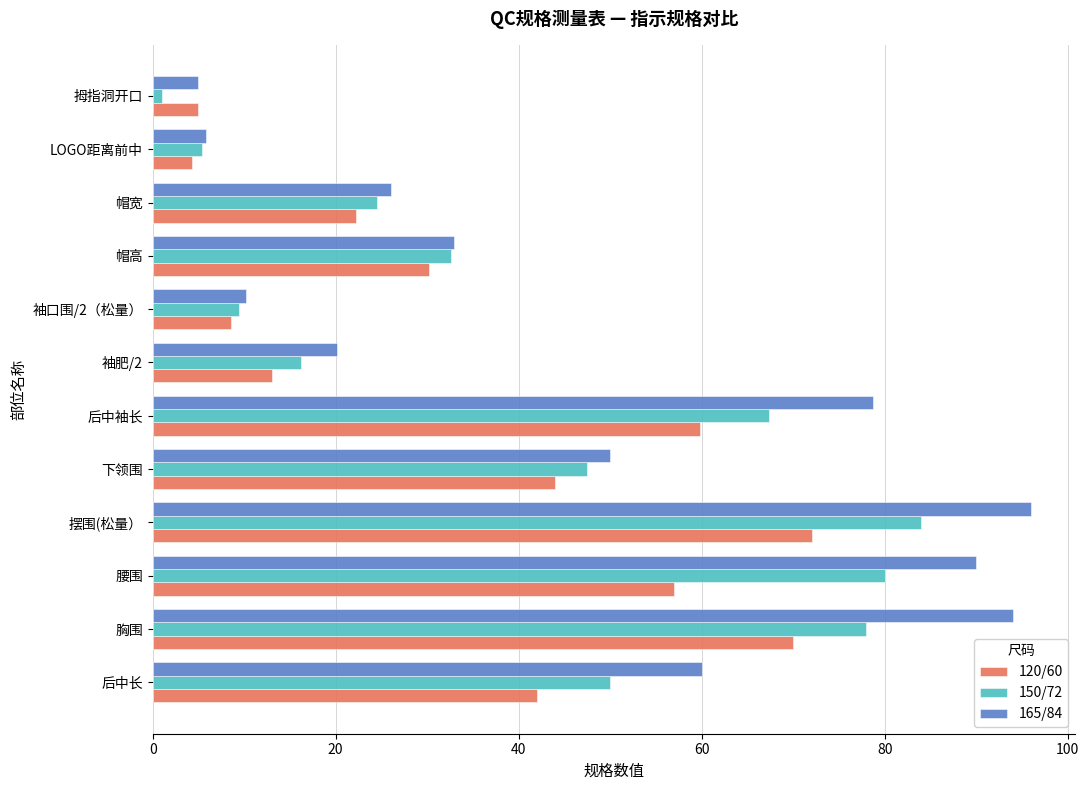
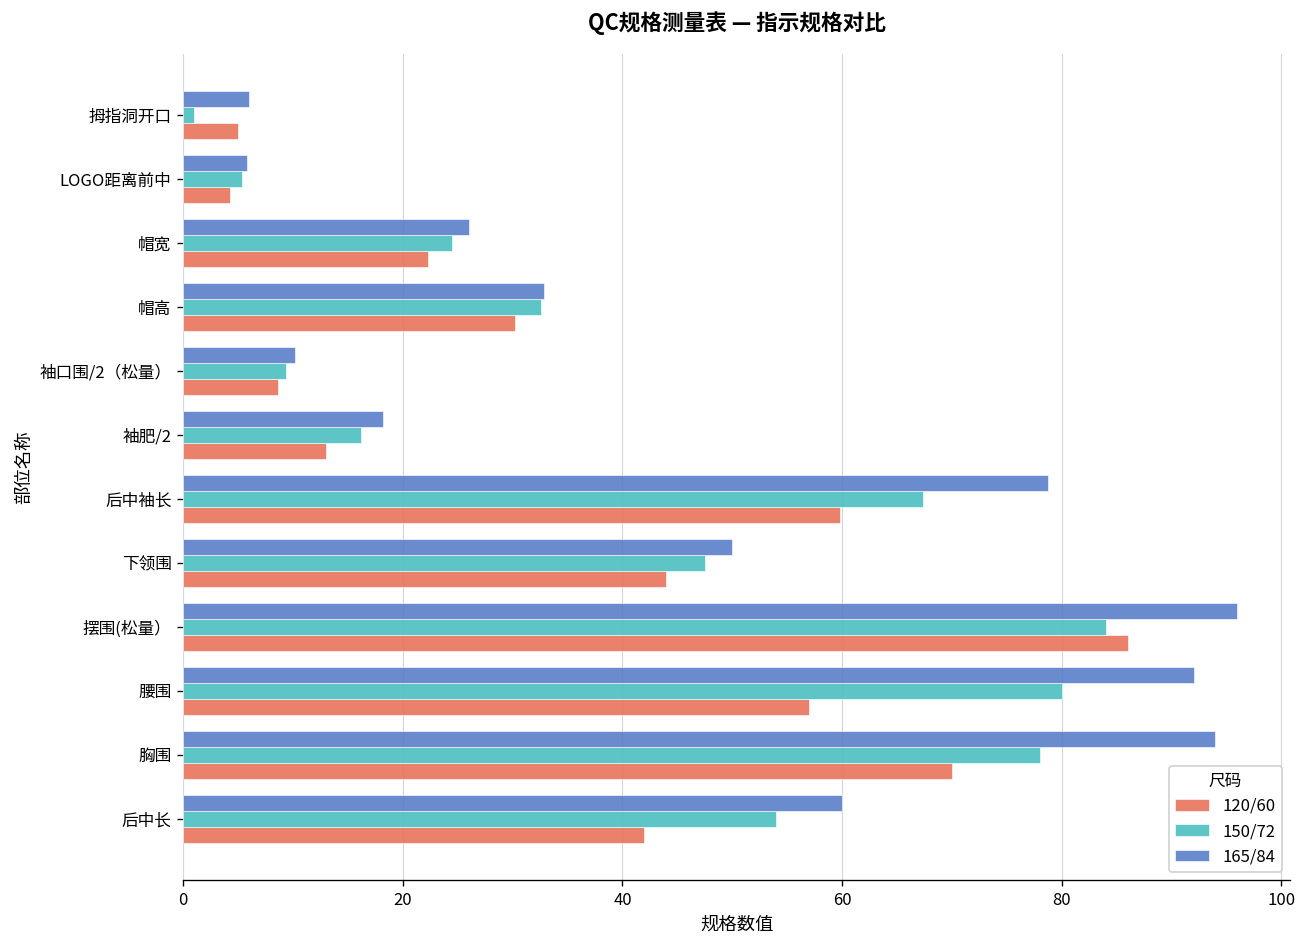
165/84, 拇指洞开口: 5 -> 6
165/84, 袖肥/2: 20 -> 18
120/60, 摆围(松量）: 72 -> 86
165/84, 腰围: 90 -> 92
150/72, 后中长: 50 -> 54
